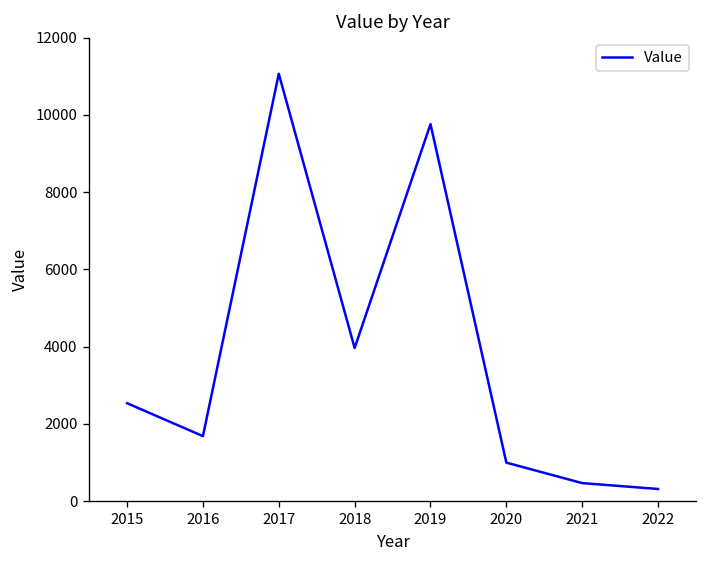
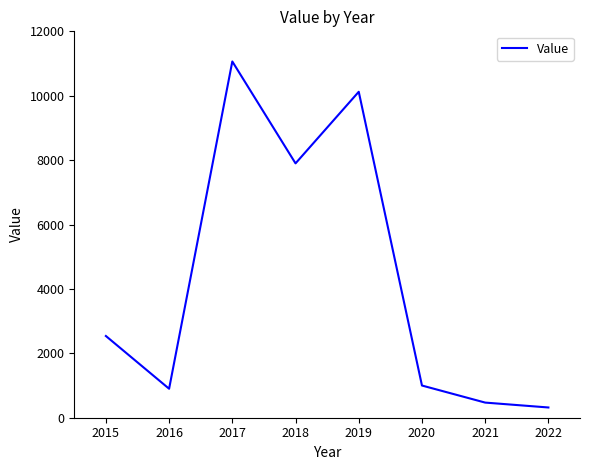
2016: 1700 -> 900
2018: 4000 -> 7900
2019: 9800 -> 10100
